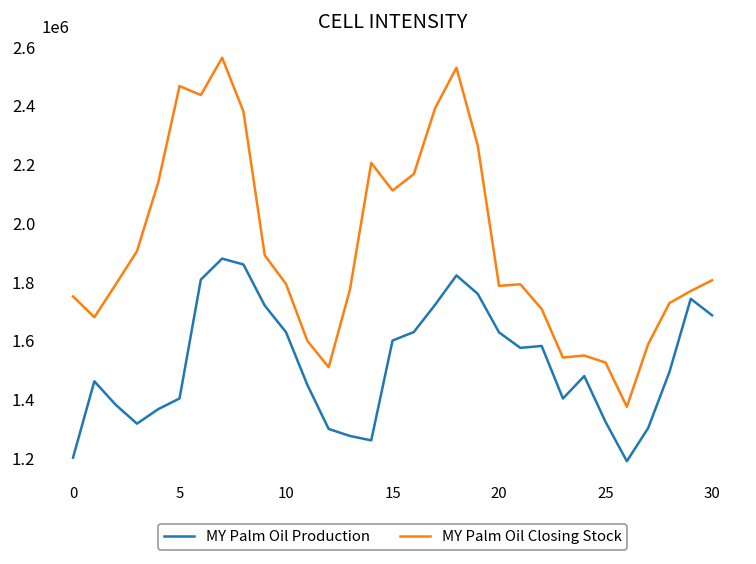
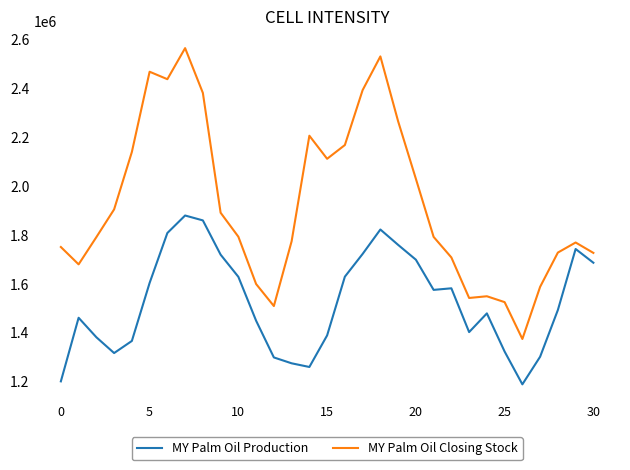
MY Palm Oil Production, 5: 1400000 -> 1600000
MY Palm Oil Production, 15: 1600000 -> 1390000
MY Palm Oil Production, 20: 1630000 -> 1700000
MY Palm Oil Closing Stock, 20: 1790000 -> 2030000
MY Palm Oil Closing Stock, 30: 1810000 -> 1730000
